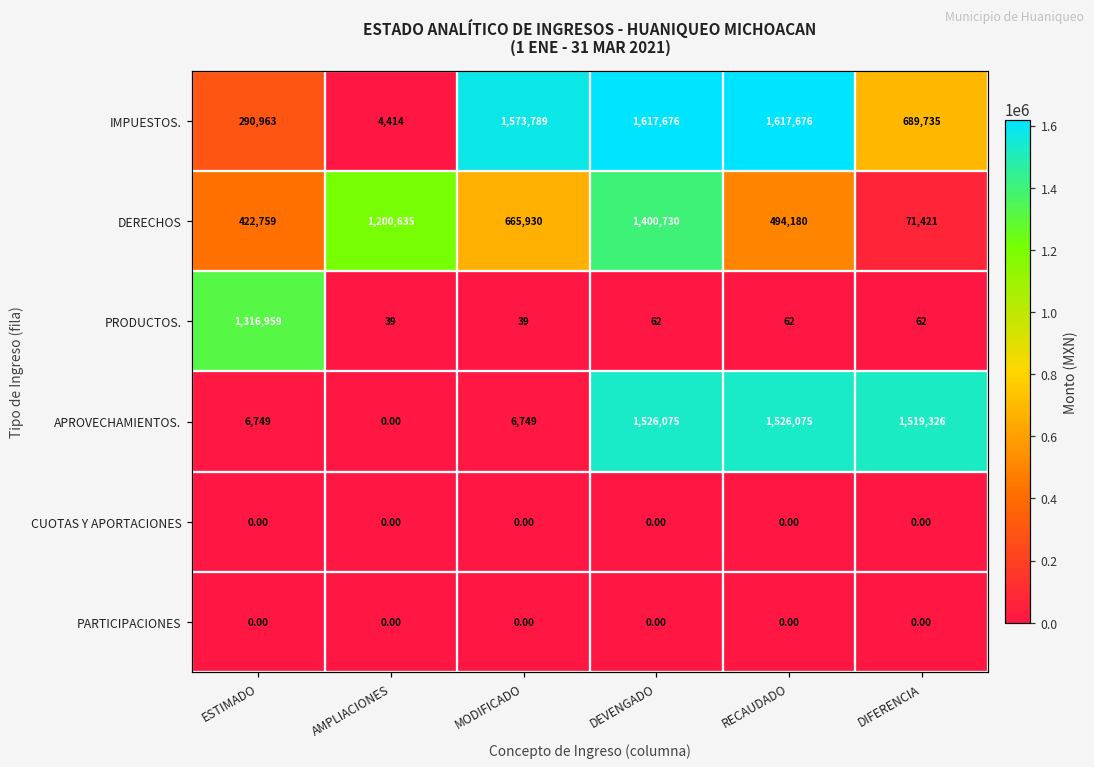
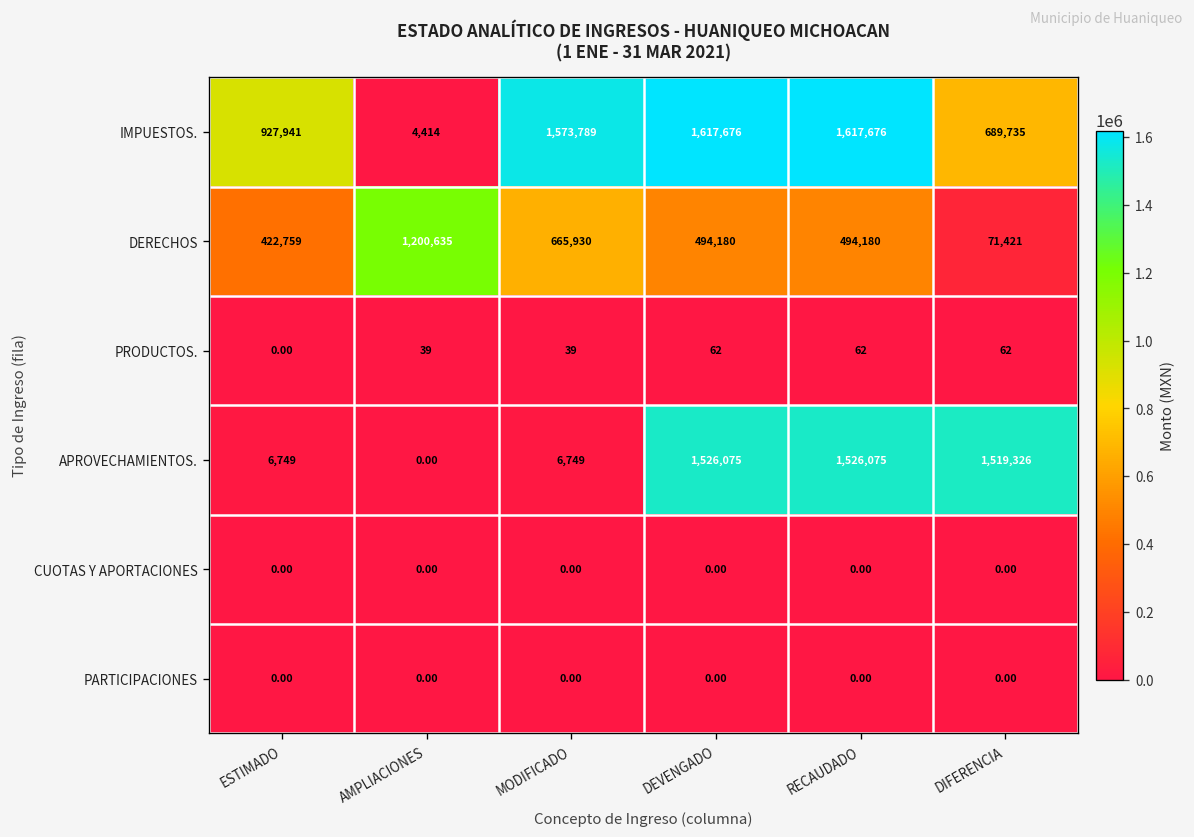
IMPUESTOS., ESTIMADO: 290,963 -> 927,941
DERECHOS, DEVENGADO: 1,400,730 -> 494,180
PRODUCTOS., ESTIMADO: 1,316,959 -> 0.00
